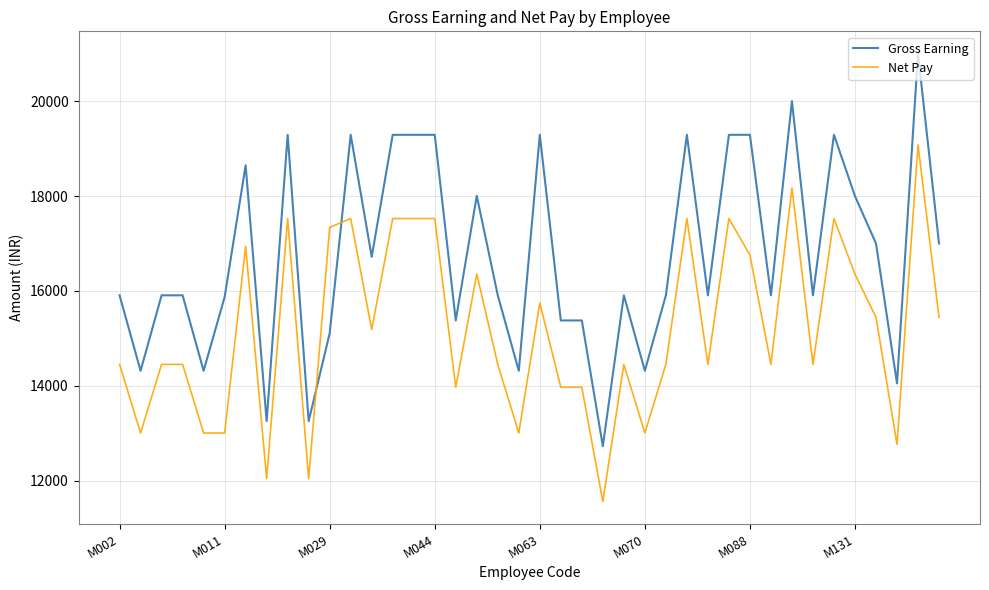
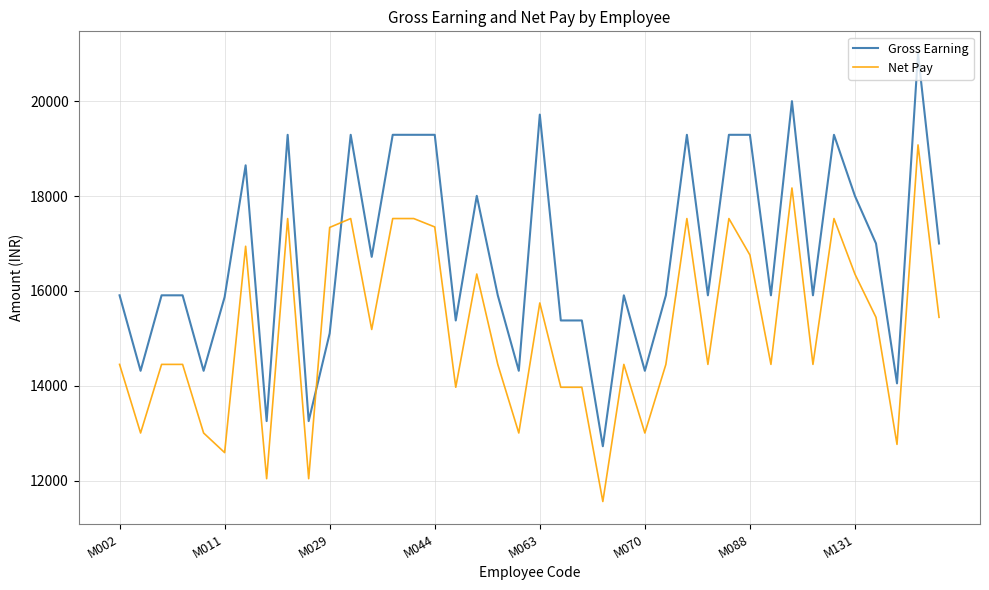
Net Pay, M011: 13000 -> 12600
Net Pay, M044: 17500 -> 17300
Gross Earning, M063: 19300 -> 19700
